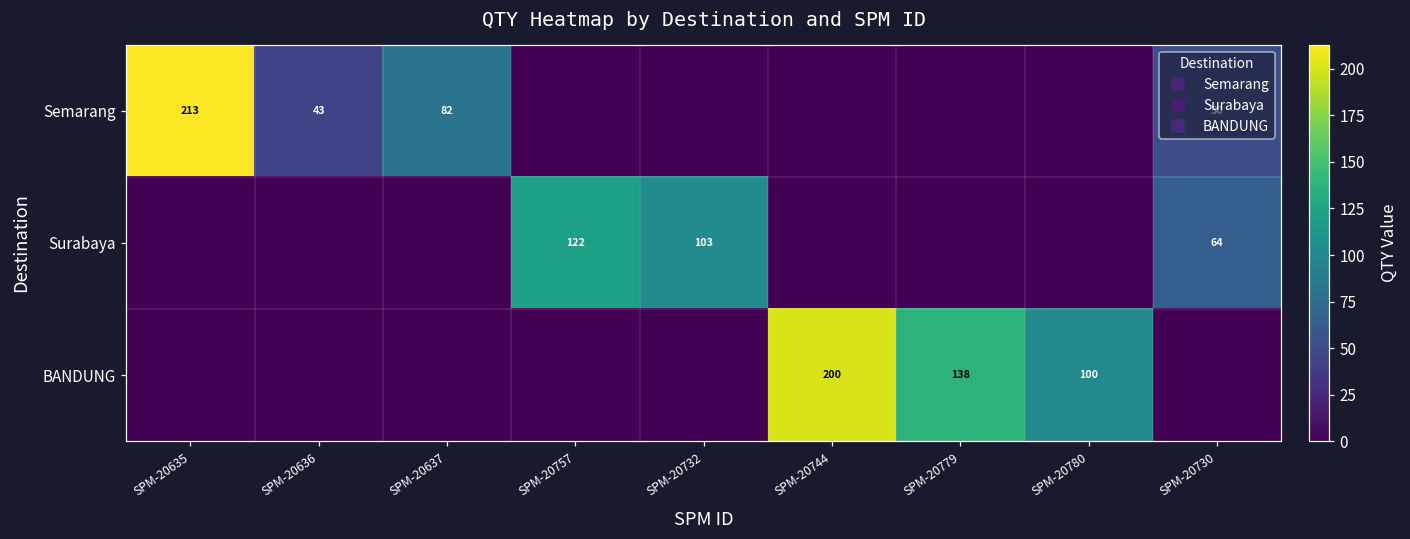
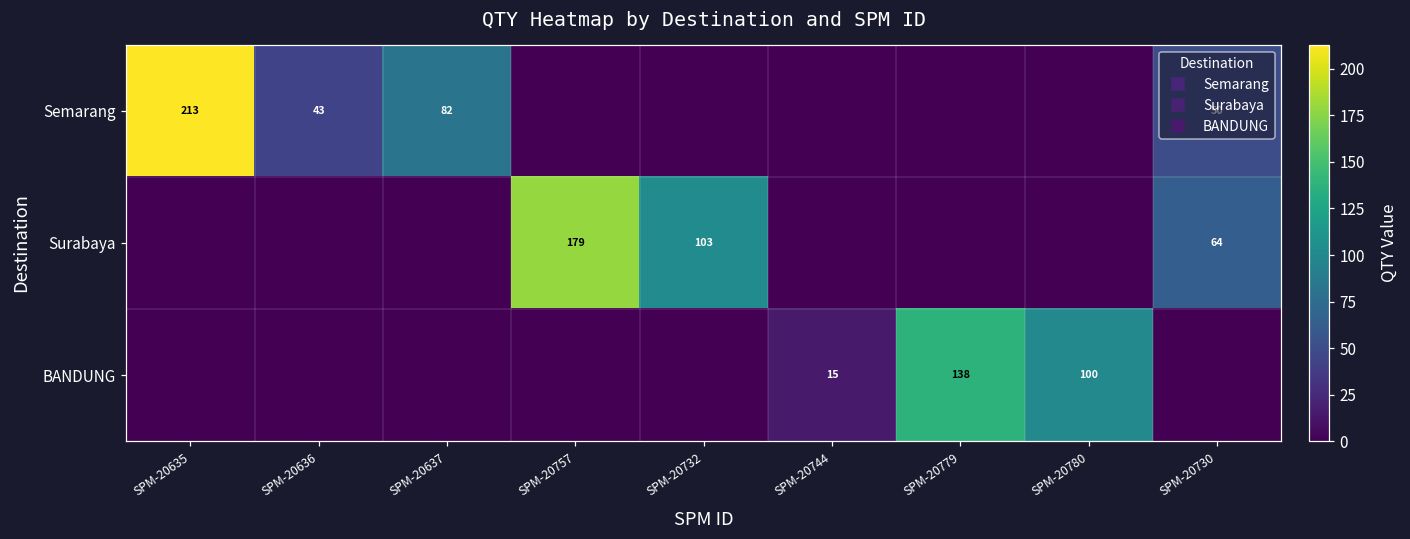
Surabaya, SPM-20757: 122 -> 179
BANDUNG, SPM-20744: 200 -> 15
